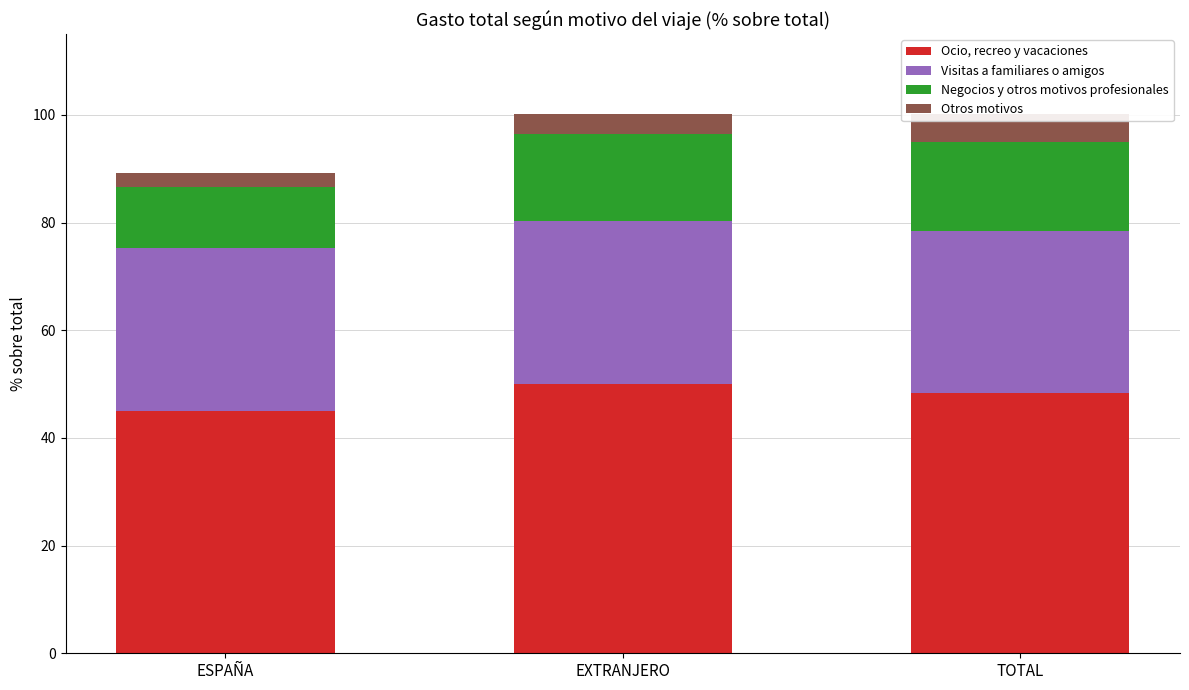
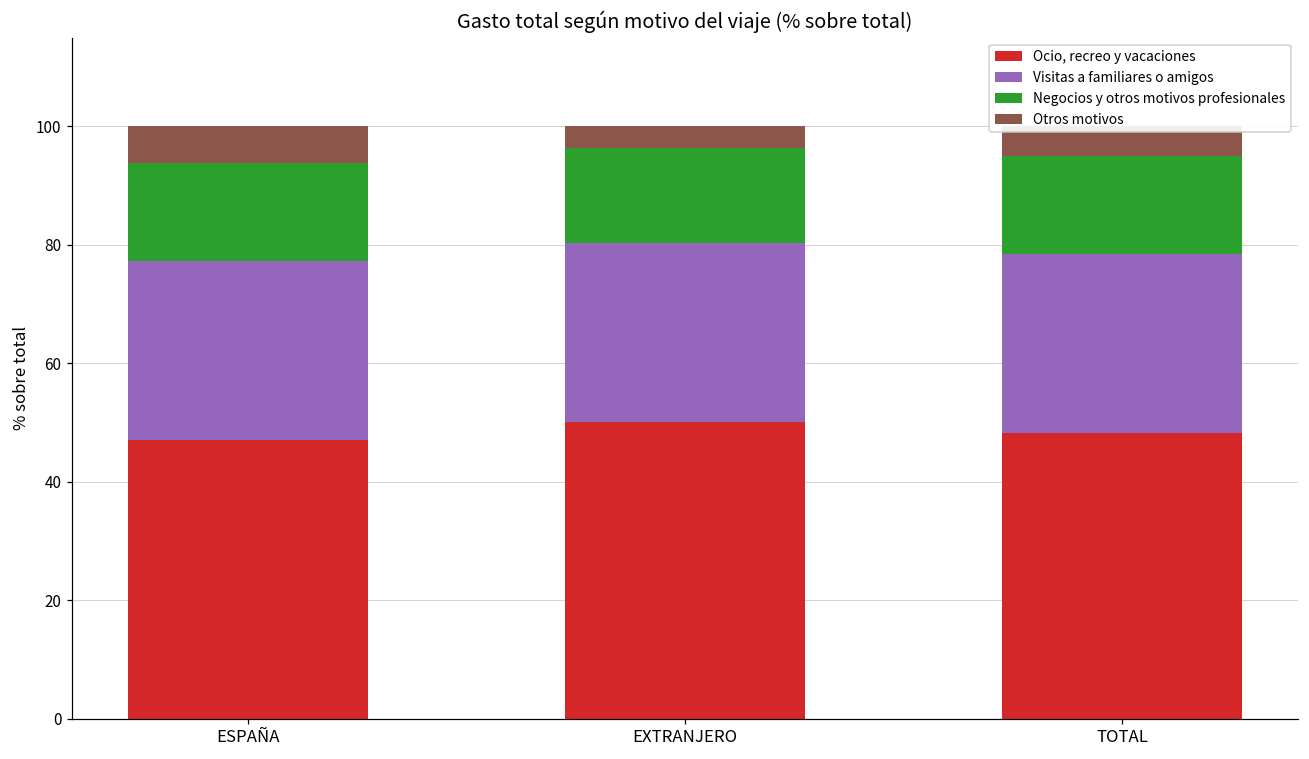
Ocio, recreo y vacaciones, ESPAÑA: 45 -> 47
Negocios y otros motivos profesionales, ESPAÑA: 11 -> 17
Otros motivos, ESPAÑA: 3 -> 6
